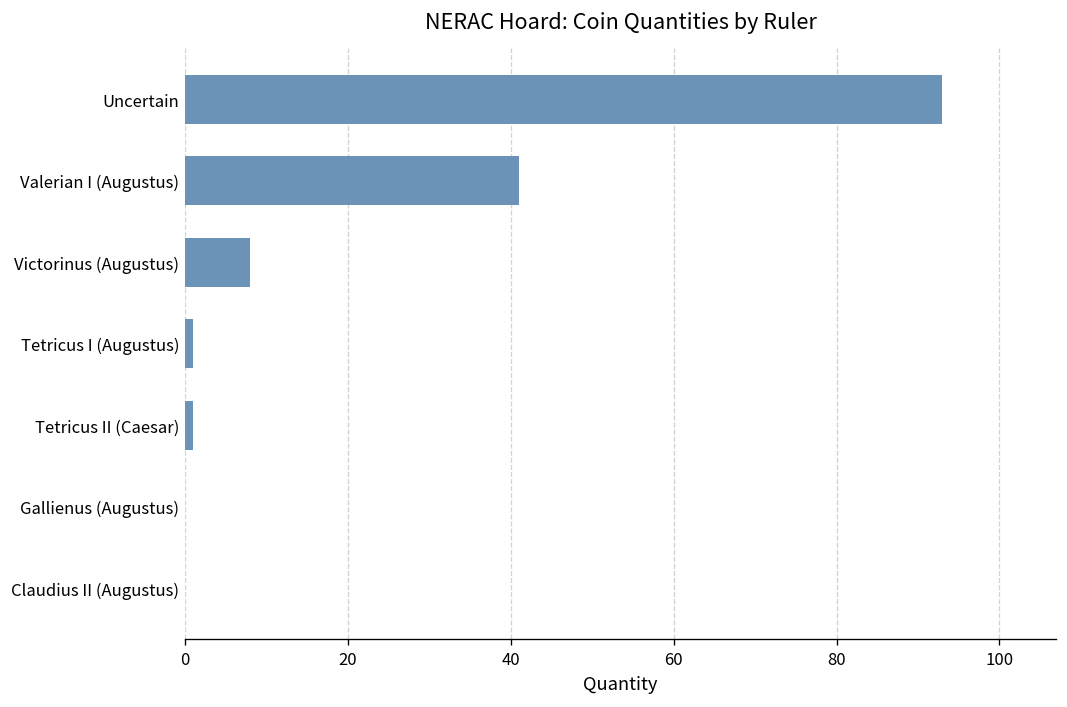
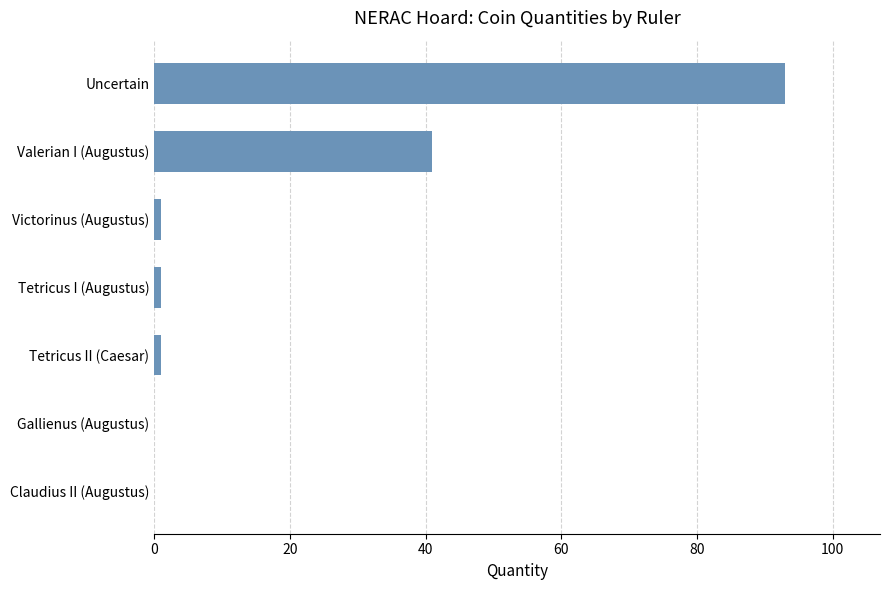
Victorinus (Augustus): 8 -> 1
